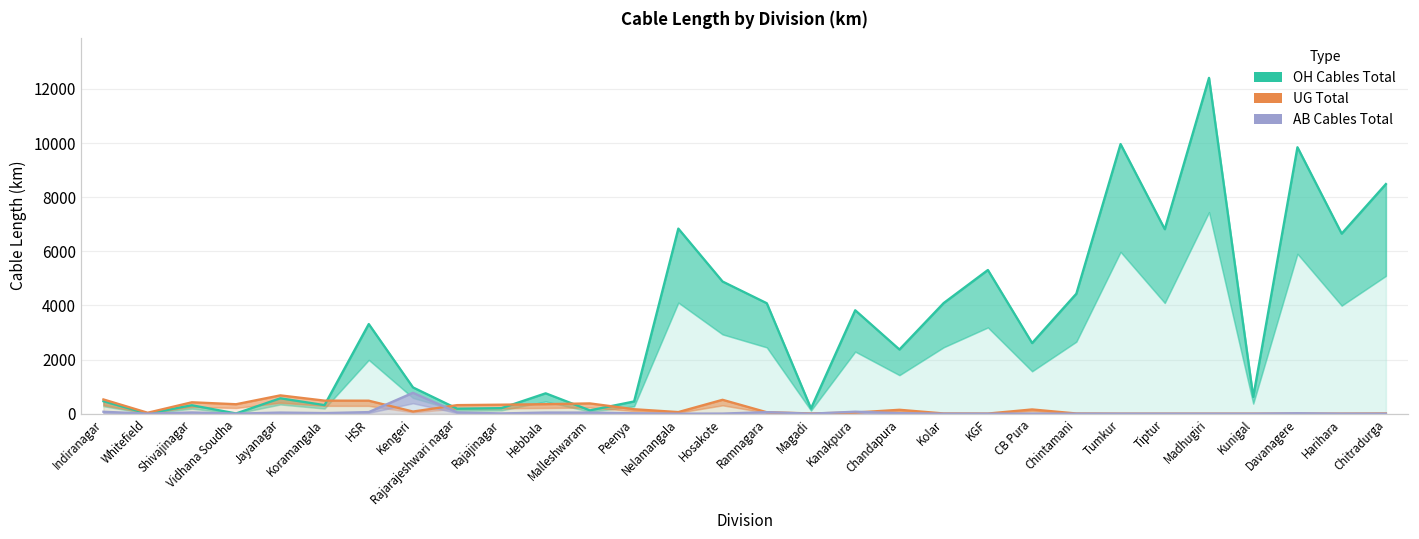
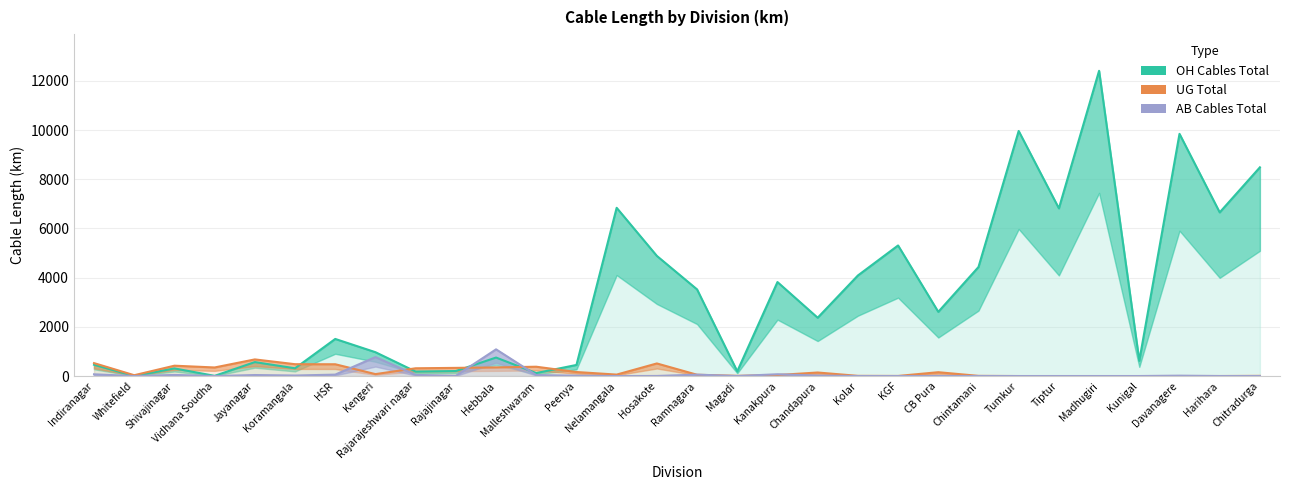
OH Cables Total, HSR: 3300 -> 1500
AB Cables Total, Hebbala: 0 -> 1100
OH Cables Total, Ramnagara: 4100 -> 3500
